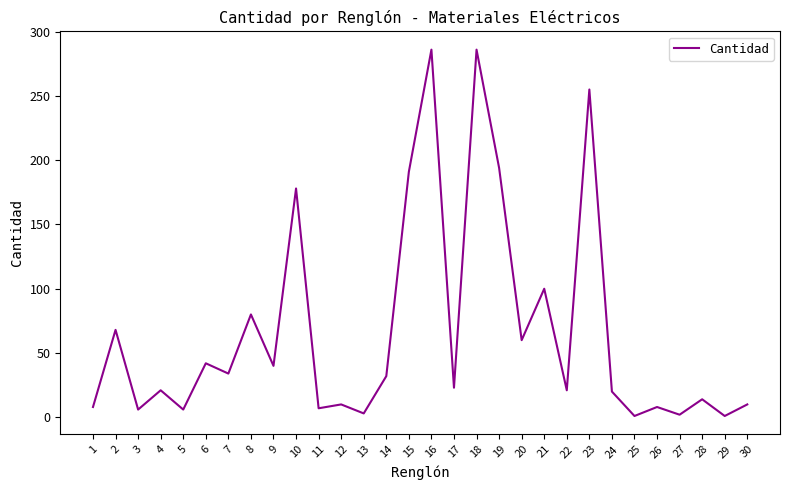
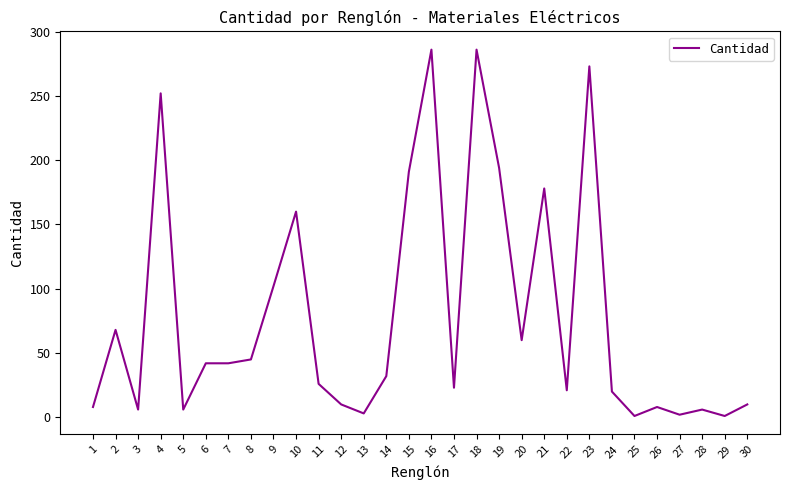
4: 21 -> 252
7: 34 -> 42
8: 80 -> 45
9: 40 -> 102
10: 178 -> 160
11: 7 -> 26
21: 100 -> 178
23: 255 -> 273
28: 14 -> 6
